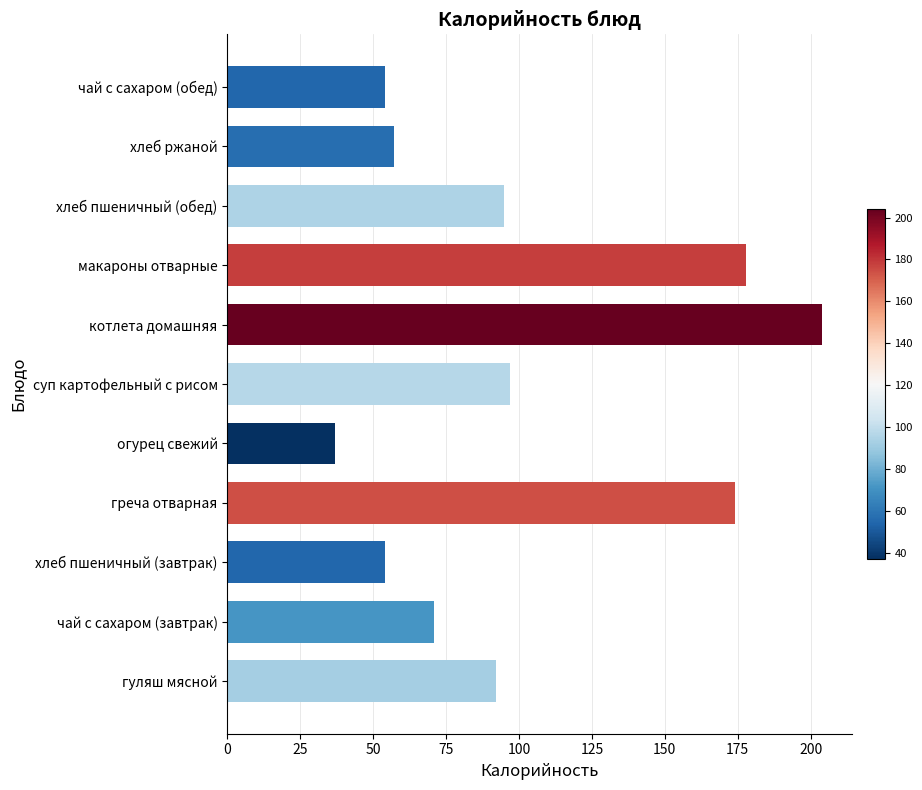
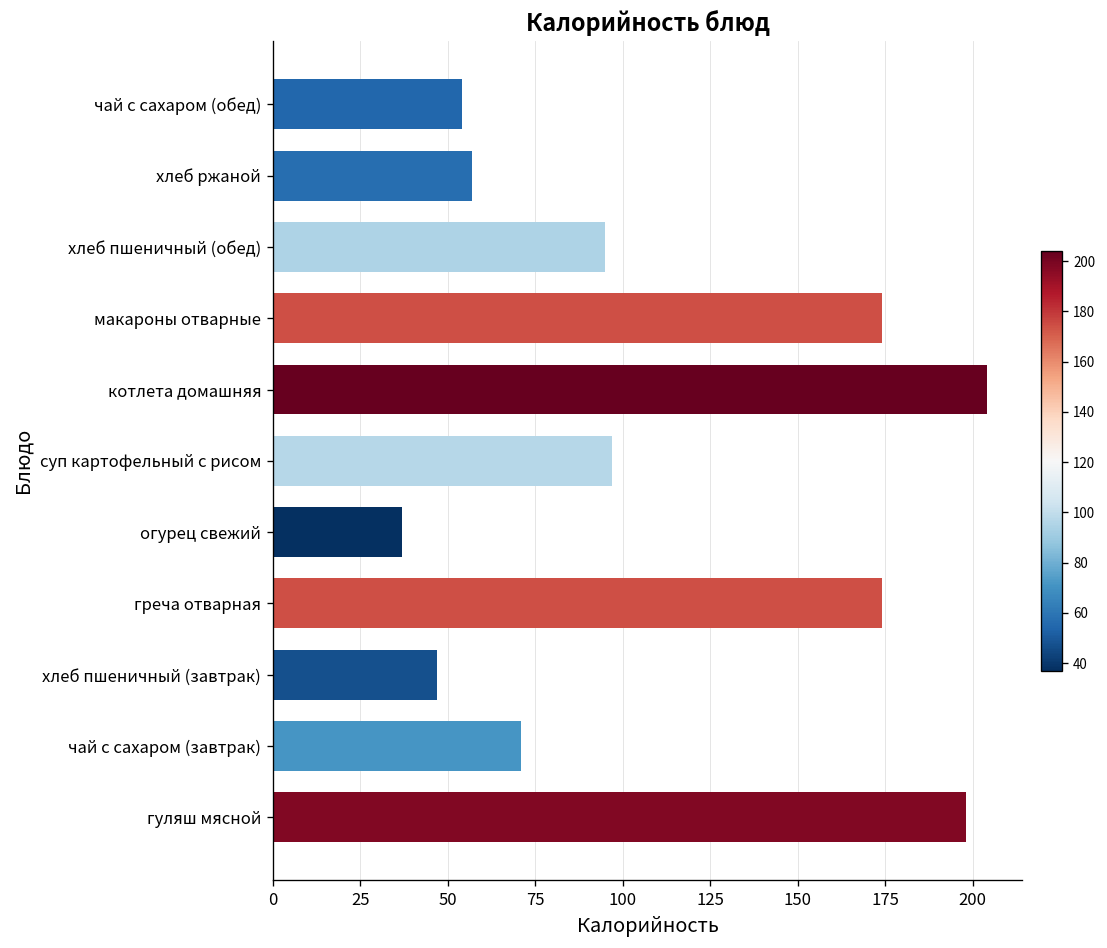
макароны отварные: 178 -> 174
хлеб пшеничный (завтрак): 54 -> 47
гуляш мясной: 92 -> 198
